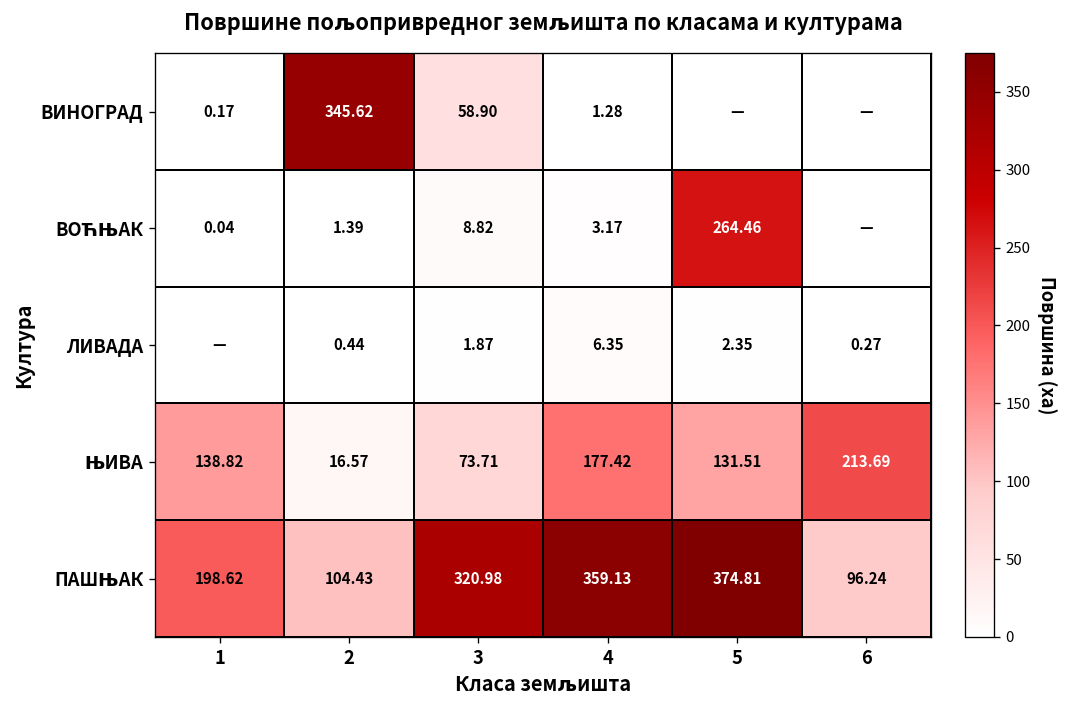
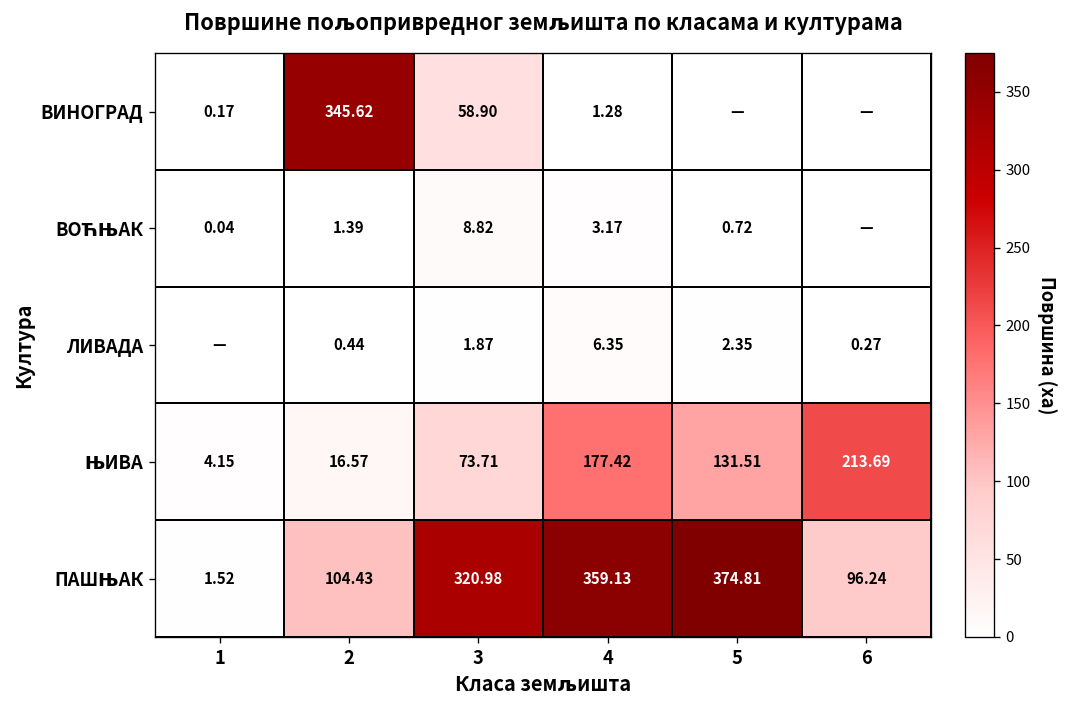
ВОЋЊАК, 5: 264.46 -> 0.72
ЊИВА, 1: 138.82 -> 4.15
ПАШЊАК, 1: 198.62 -> 1.52
